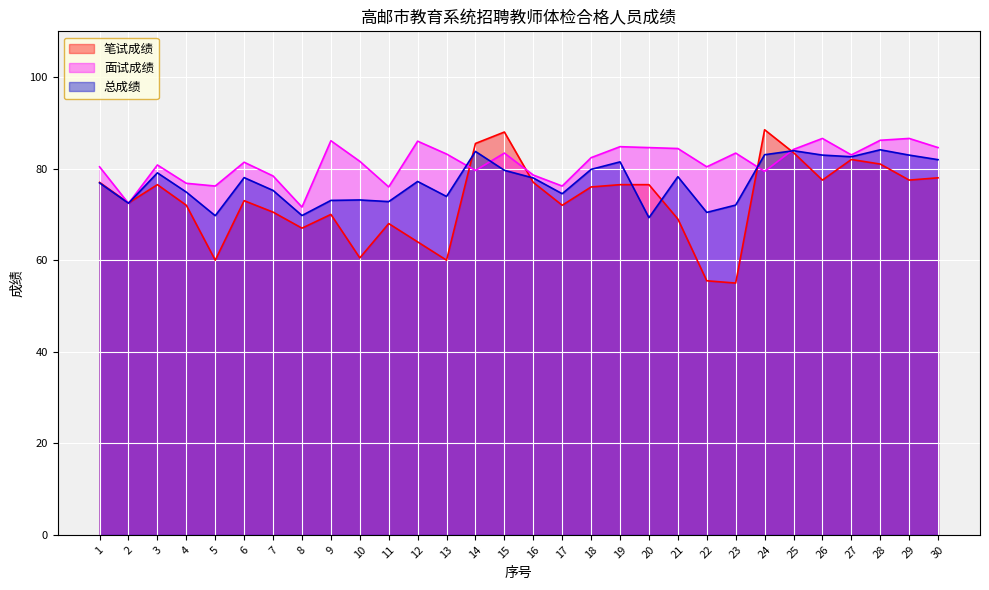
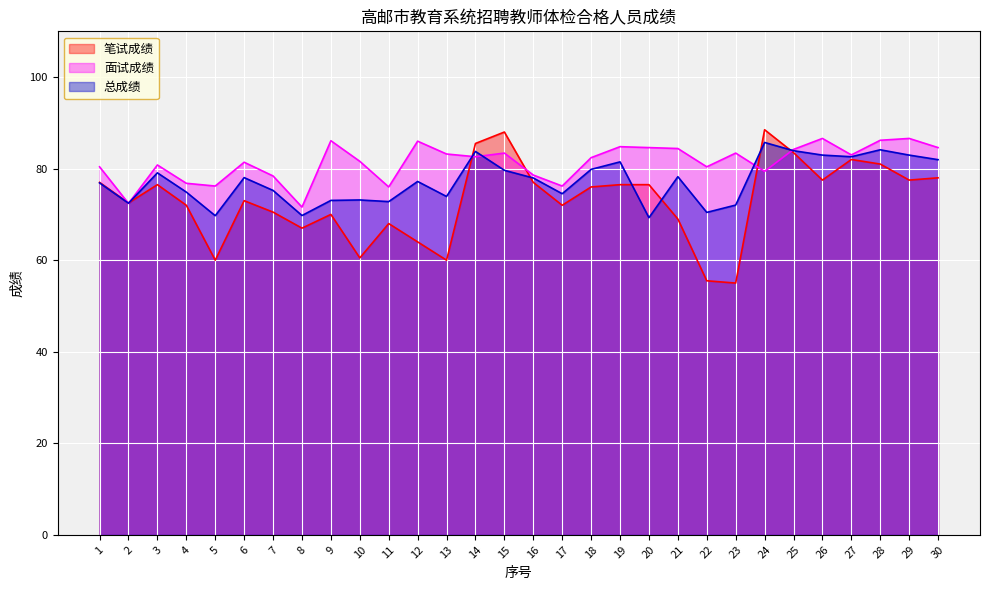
面试成绩, 14: 80 -> 83
总成绩, 24: 83 -> 86
